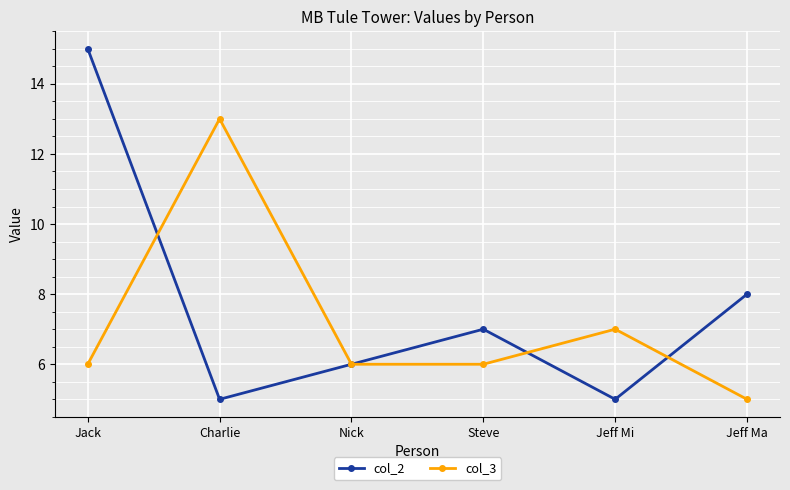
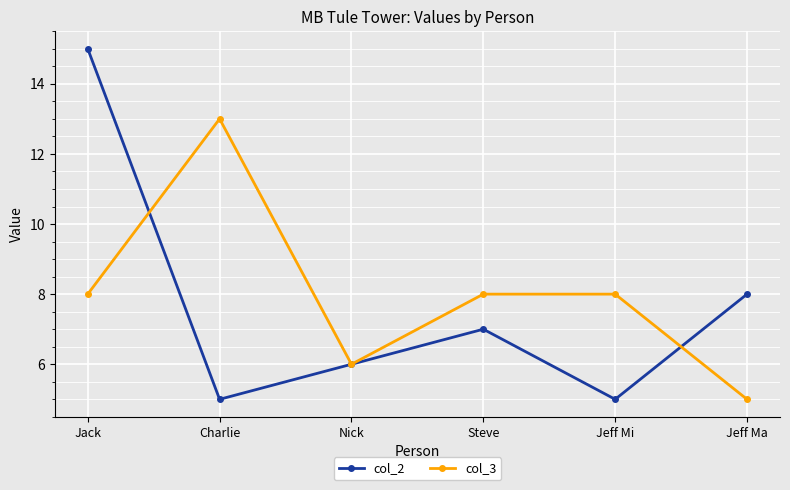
col_3, Jack: 6 -> 8
col_3, Steve: 6 -> 8
col_3, Jeff Mi: 7 -> 8
